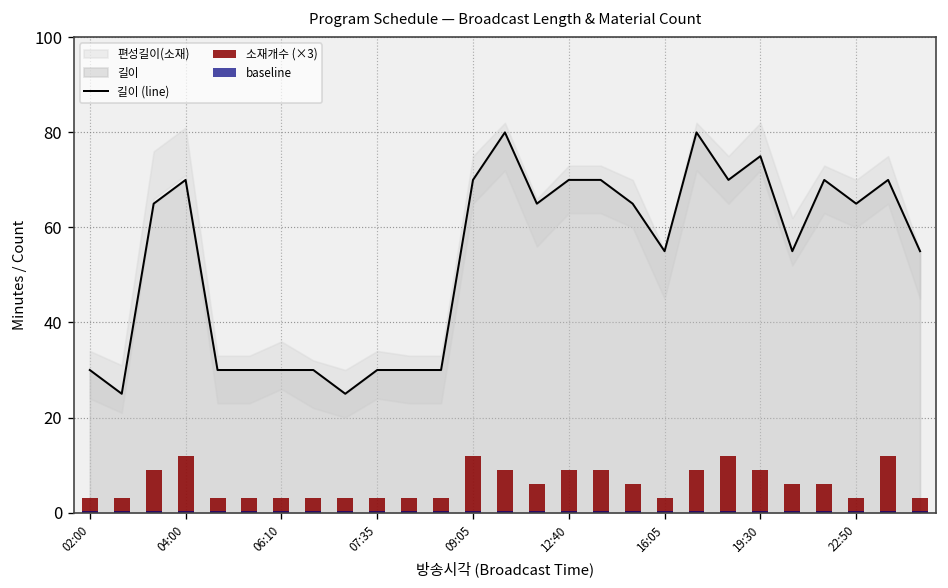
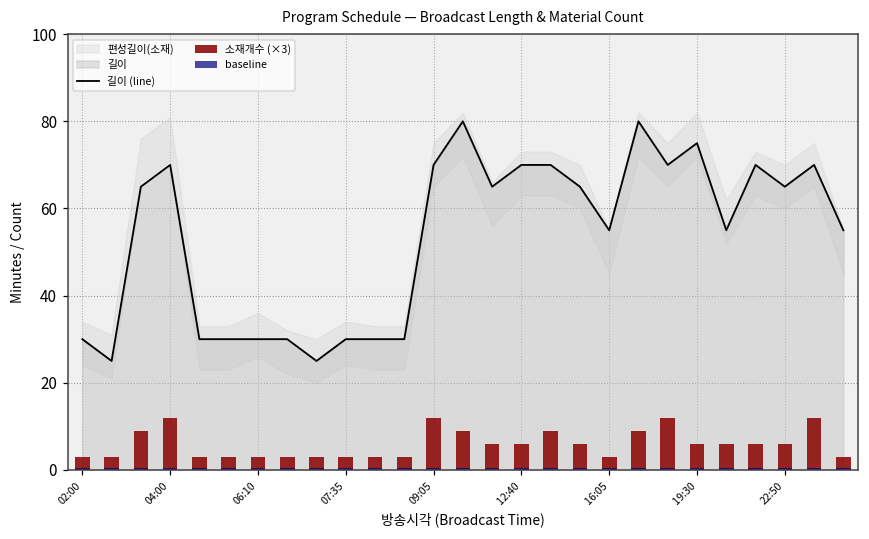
소재개수 (×3), 12:40: 9 -> 6
소재개수 (×3), 19:30: 9 -> 6
소재개수 (×3), 22:50: 3 -> 6
